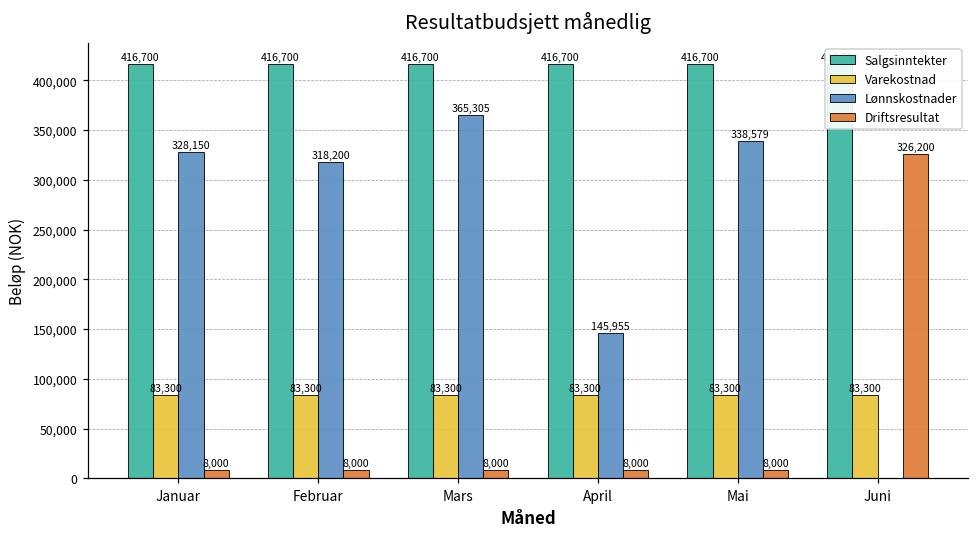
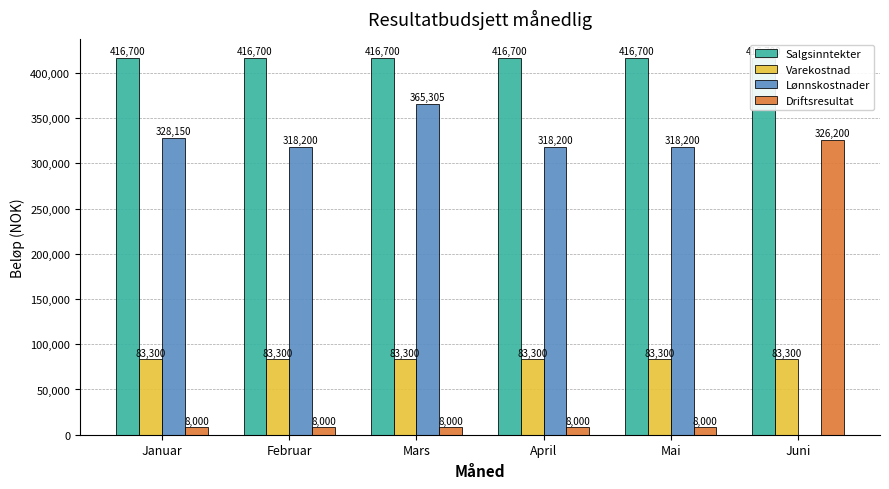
Lønnskostnader, April: 145,955 -> 318,200
Lønnskostnader, Mai: 338,579 -> 318,200
